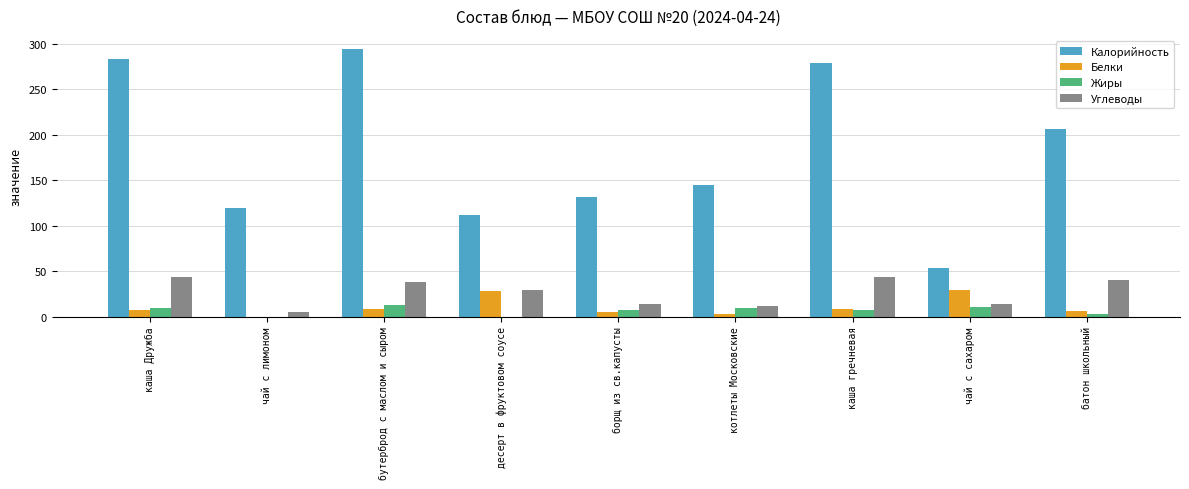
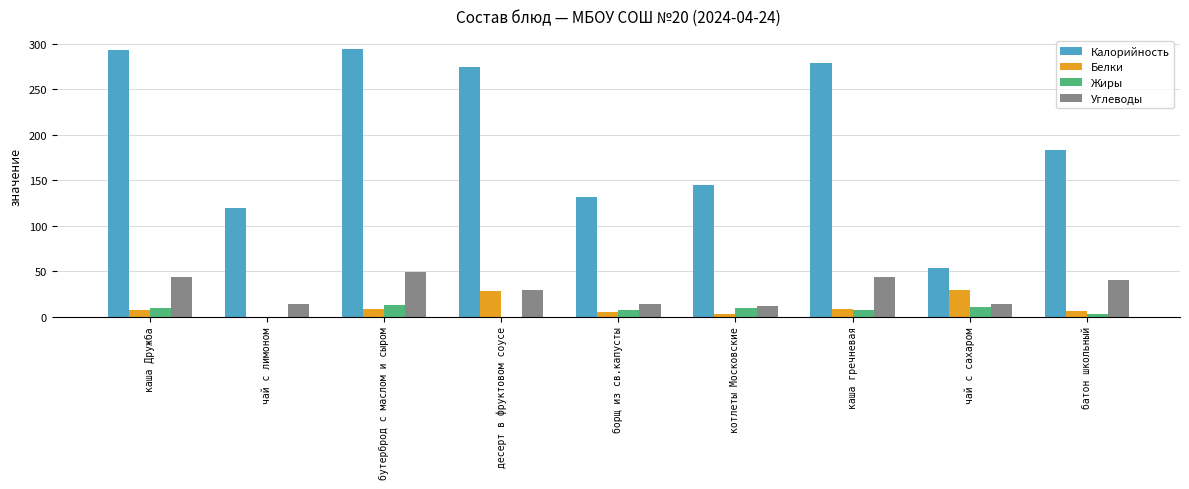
Калорийность, каша Дружба: 280 -> 290
Углеводы, чай с лимоном: 5 -> 14
Углеводы, бутерброд с маслом и сыром: 40 -> 50
Калорийность, десерт в фруктовом соусе: 110 -> 280
Калорийность, батон школьный: 210 -> 180
